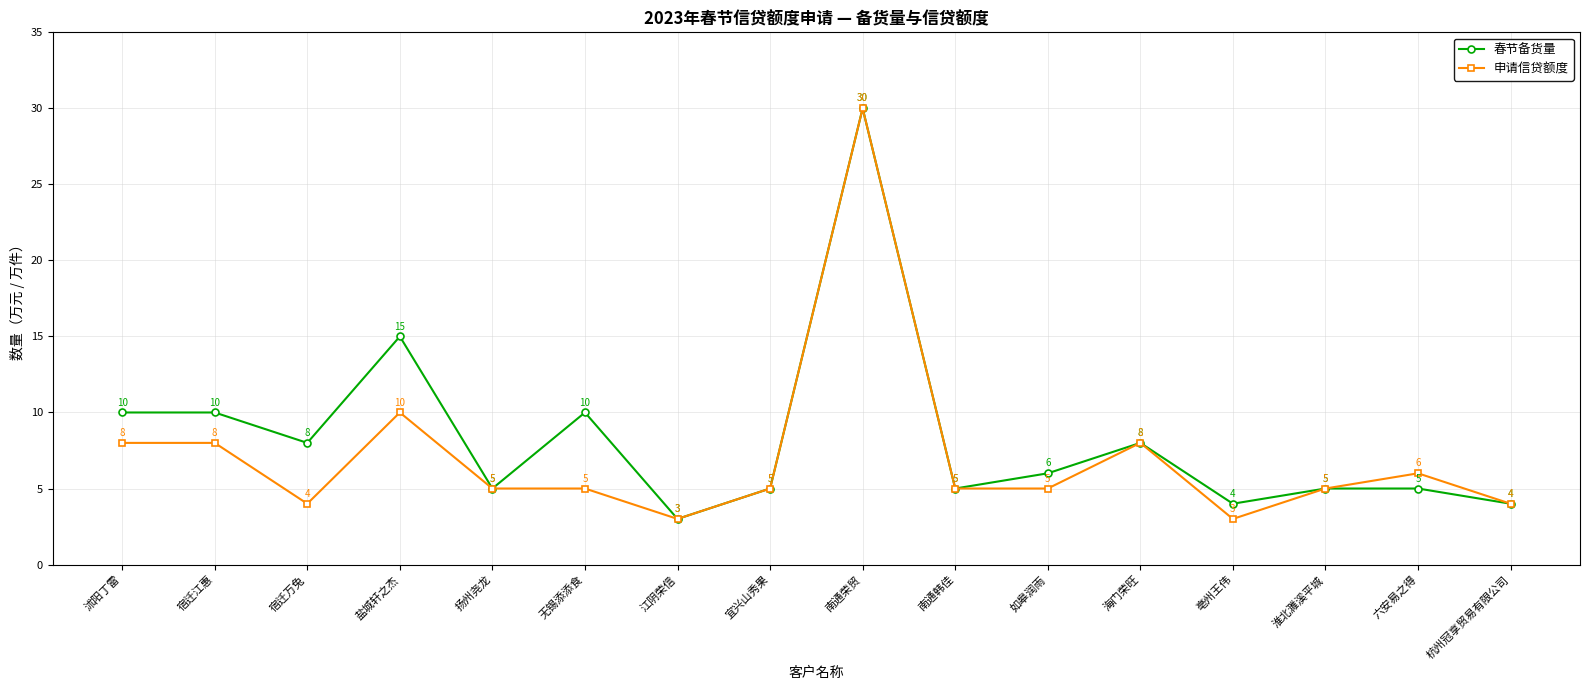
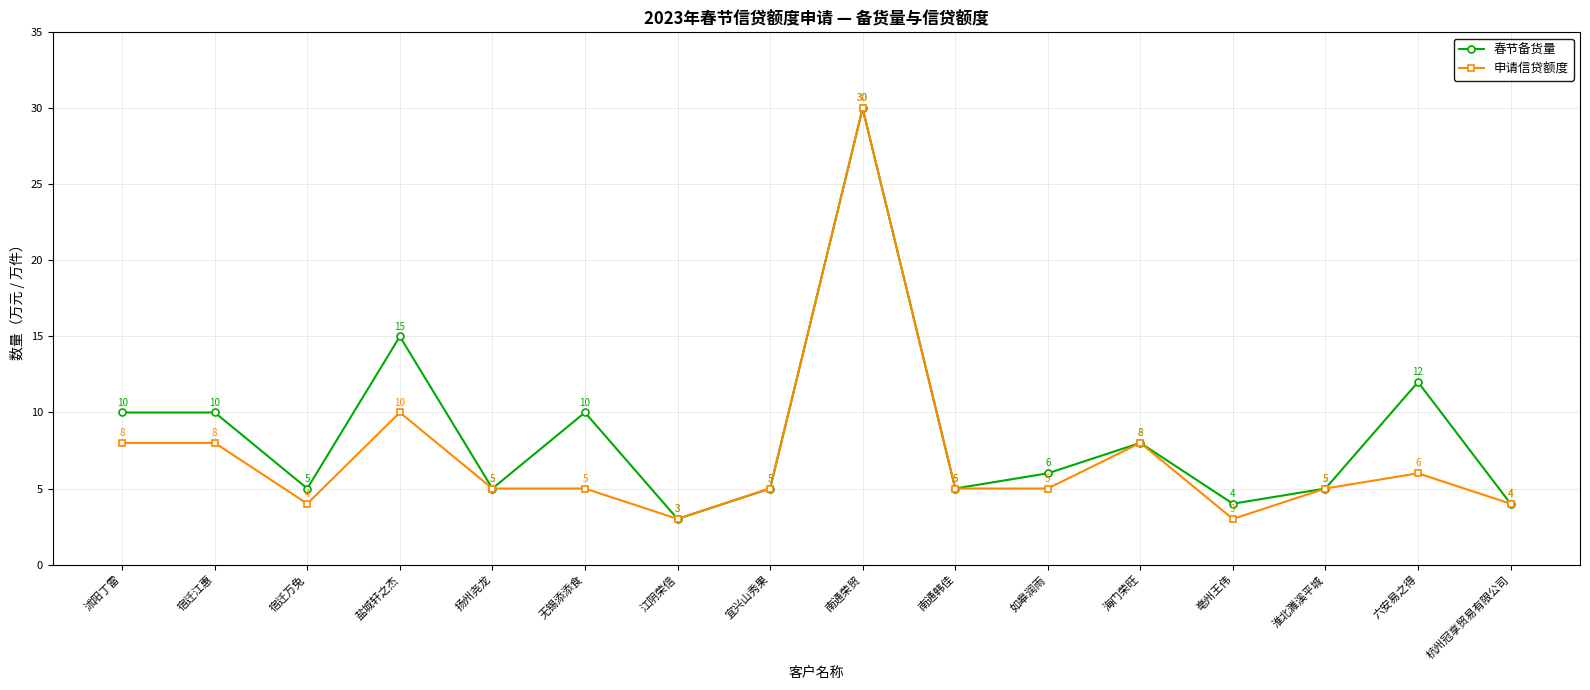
春节备货量, 宿迁万兔: 8 -> 5
春节备货量, 六安易之得: 5 -> 12
